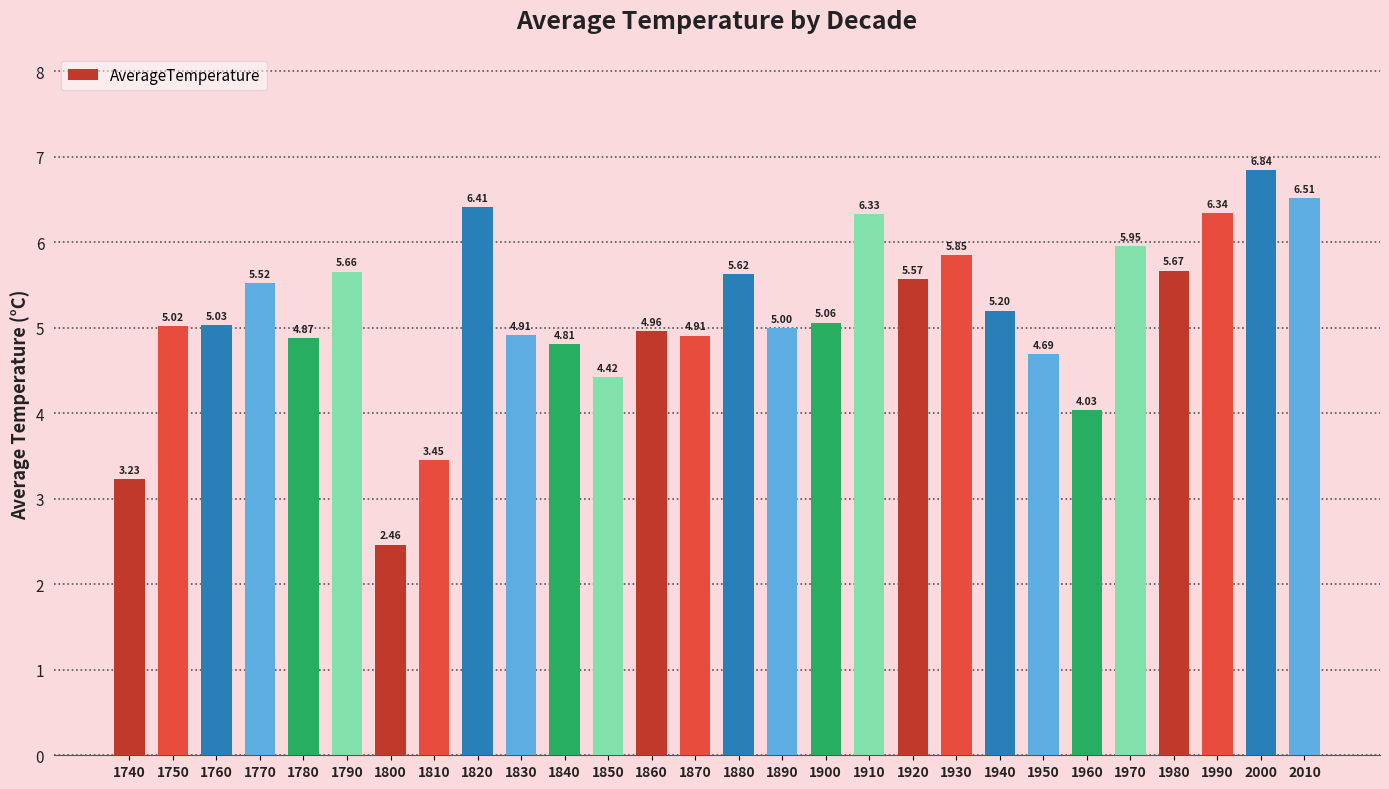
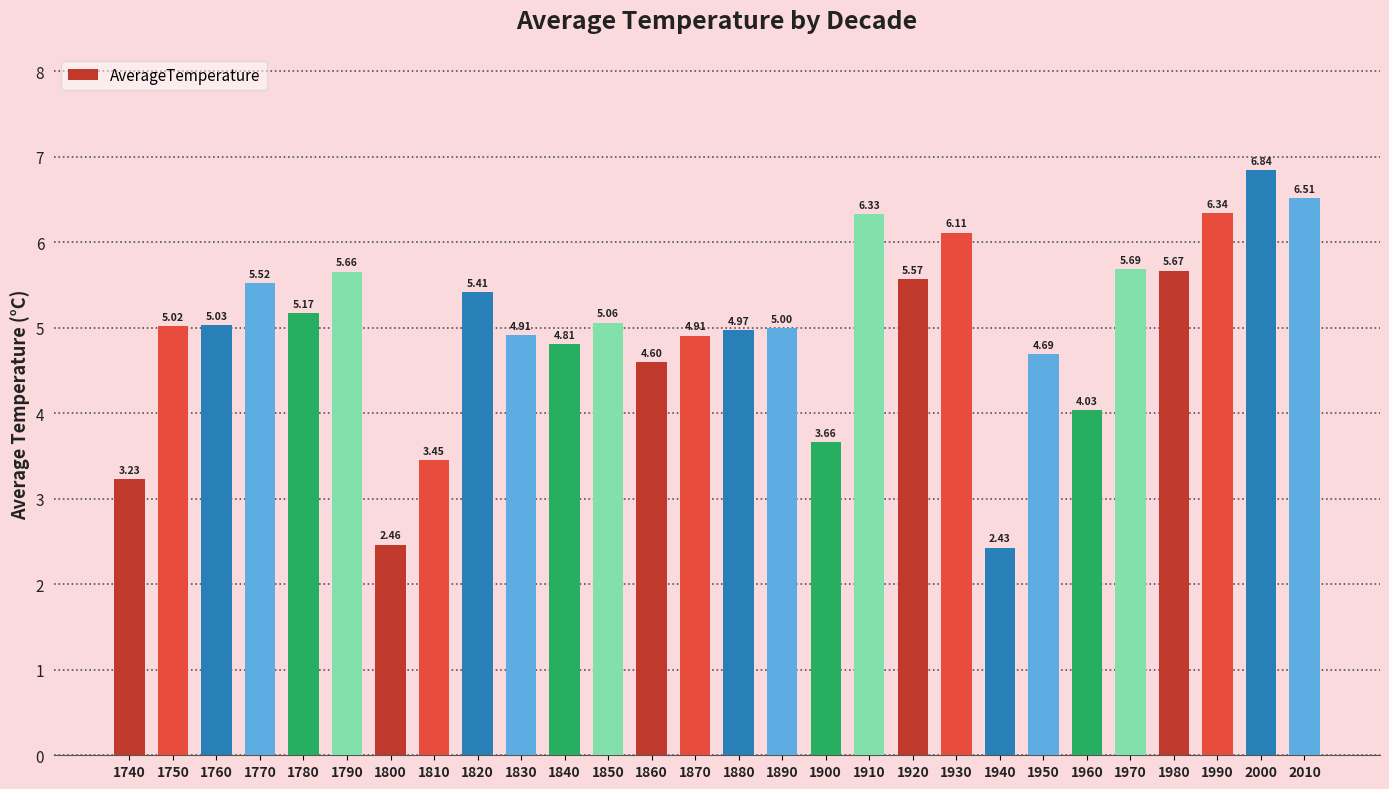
1780: 4.87 -> 5.17
1820: 6.41 -> 5.41
1850: 4.42 -> 5.06
1860: 4.96 -> 4.60
1880: 5.62 -> 4.97
1900: 5.06 -> 3.66
1930: 5.85 -> 6.11
1940: 5.20 -> 2.43
1970: 5.95 -> 5.69
